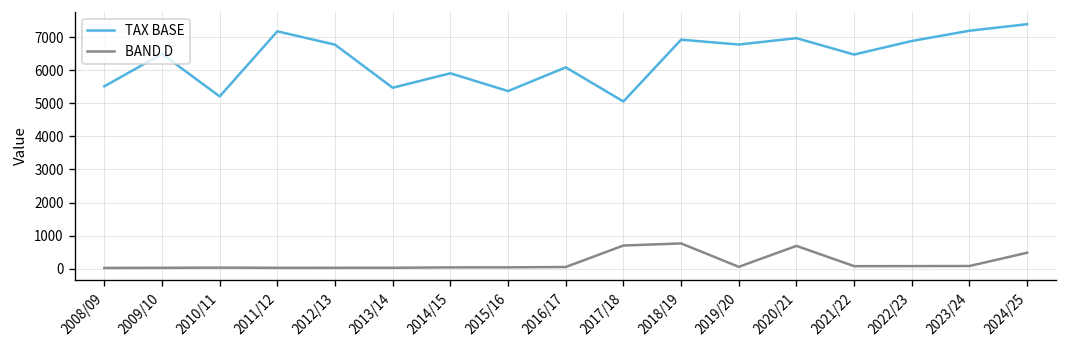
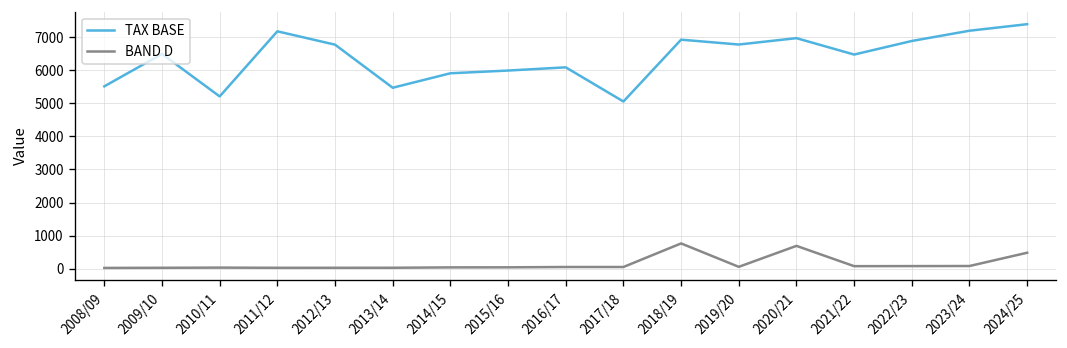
TAX BASE, 2015/16: 5400 -> 6000
BAND D, 2017/18: 700 -> 100
